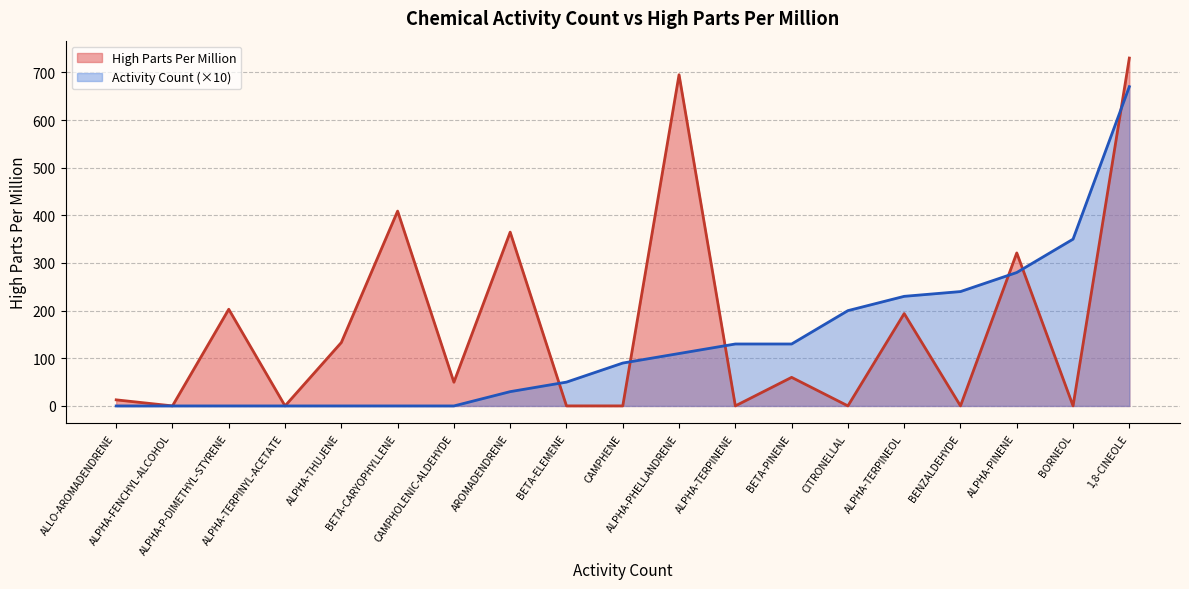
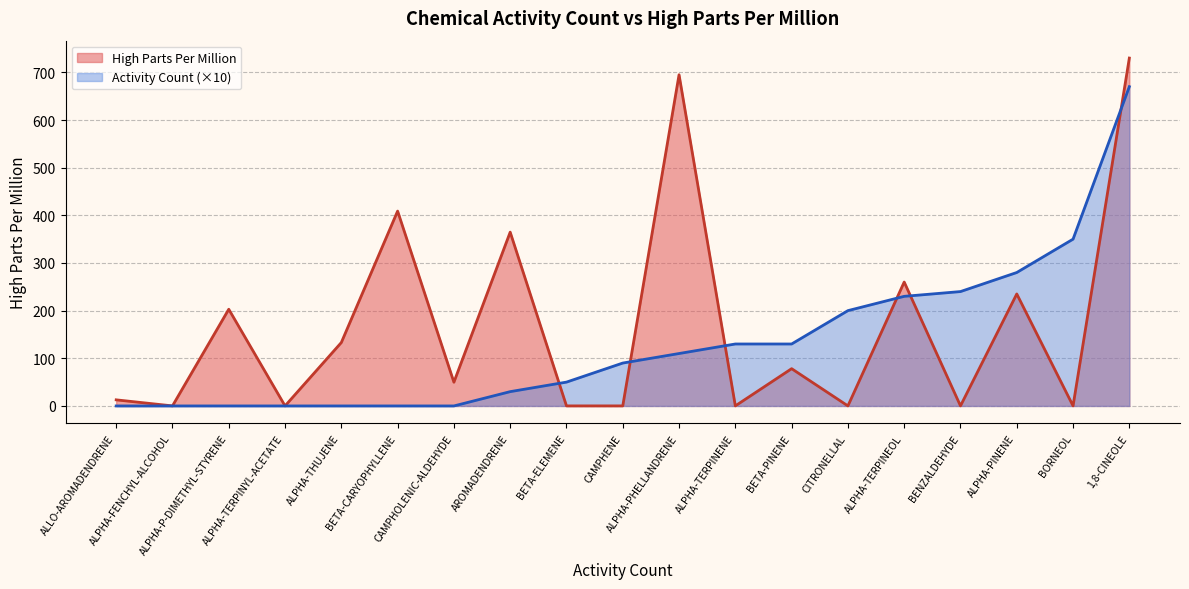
High Parts Per Million, BETA-PINENE: 60 -> 80
High Parts Per Million, ALPHA-TERPINEOL: 190 -> 260
High Parts Per Million, ALPHA-PINENE: 320 -> 240
